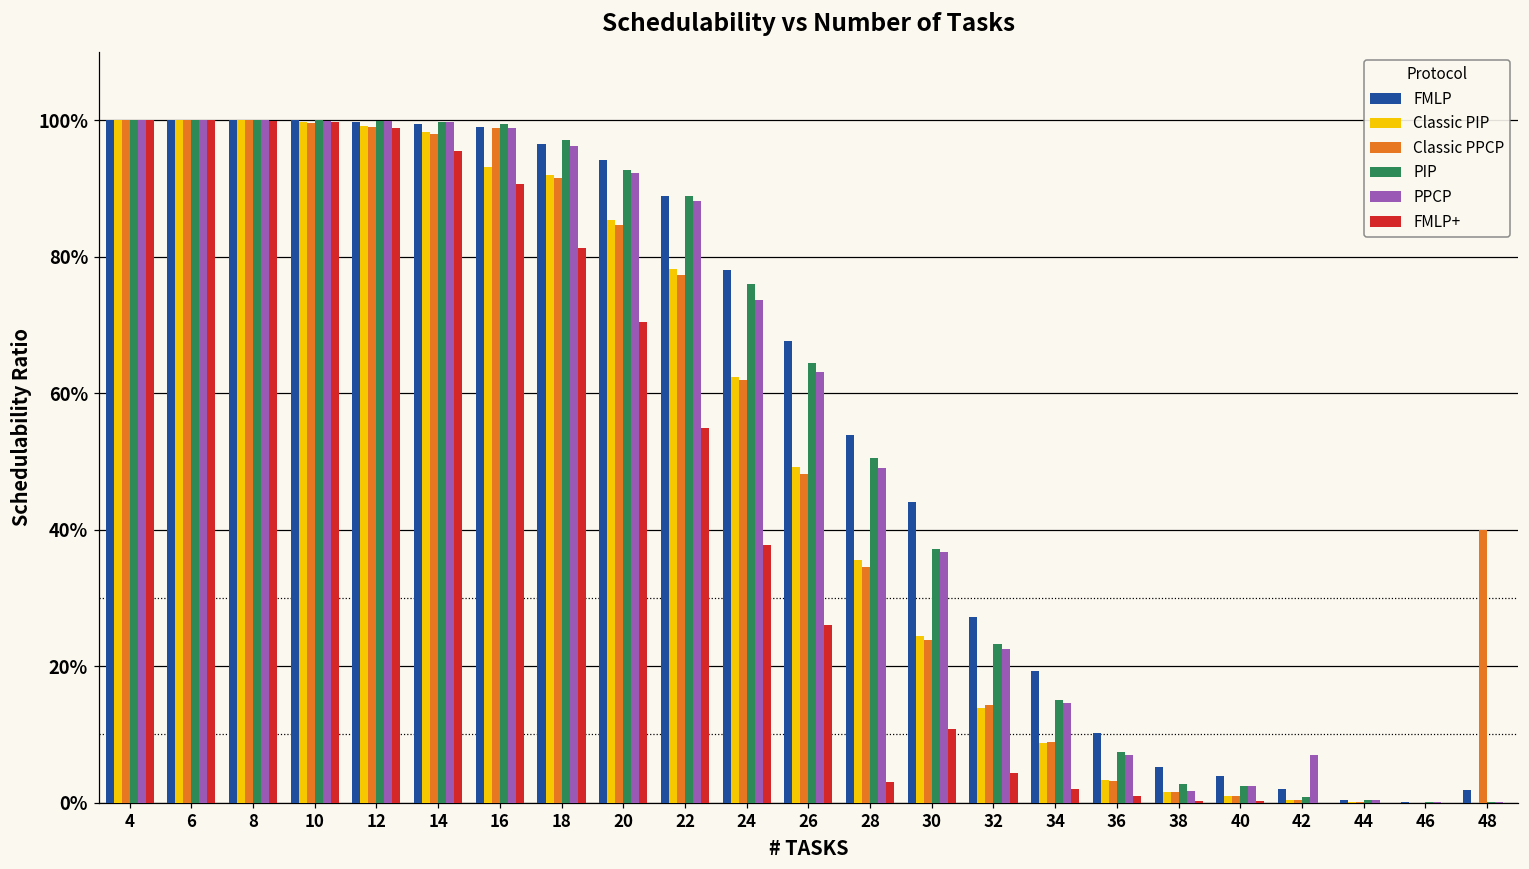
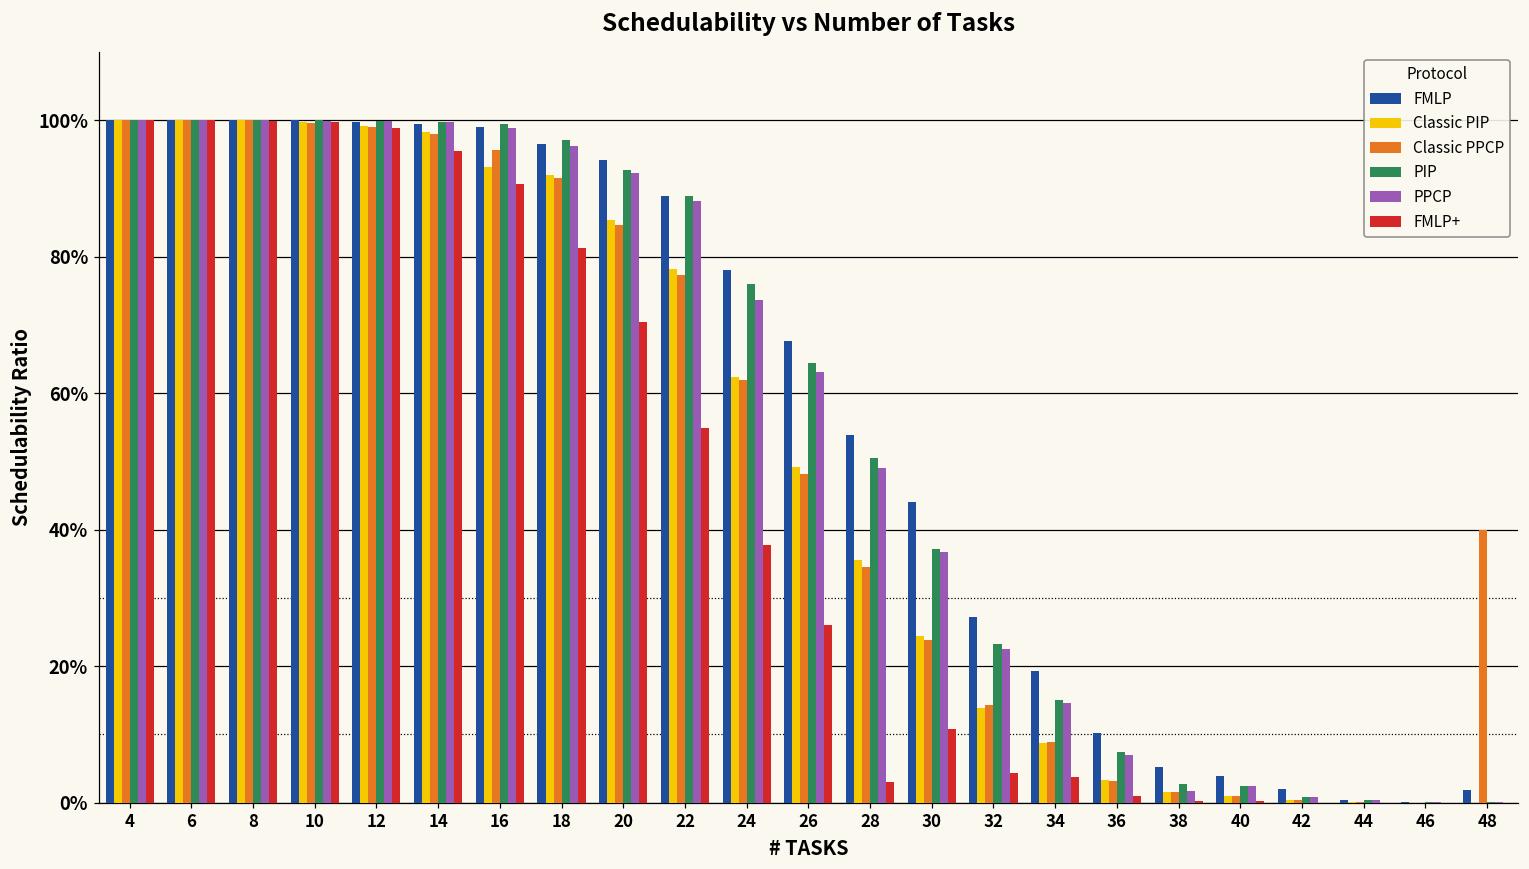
Classic PPCP, 16: 99% -> 96%
FMLP+, 34: 2% -> 4%
PPCP, 42: 7% -> 1%
